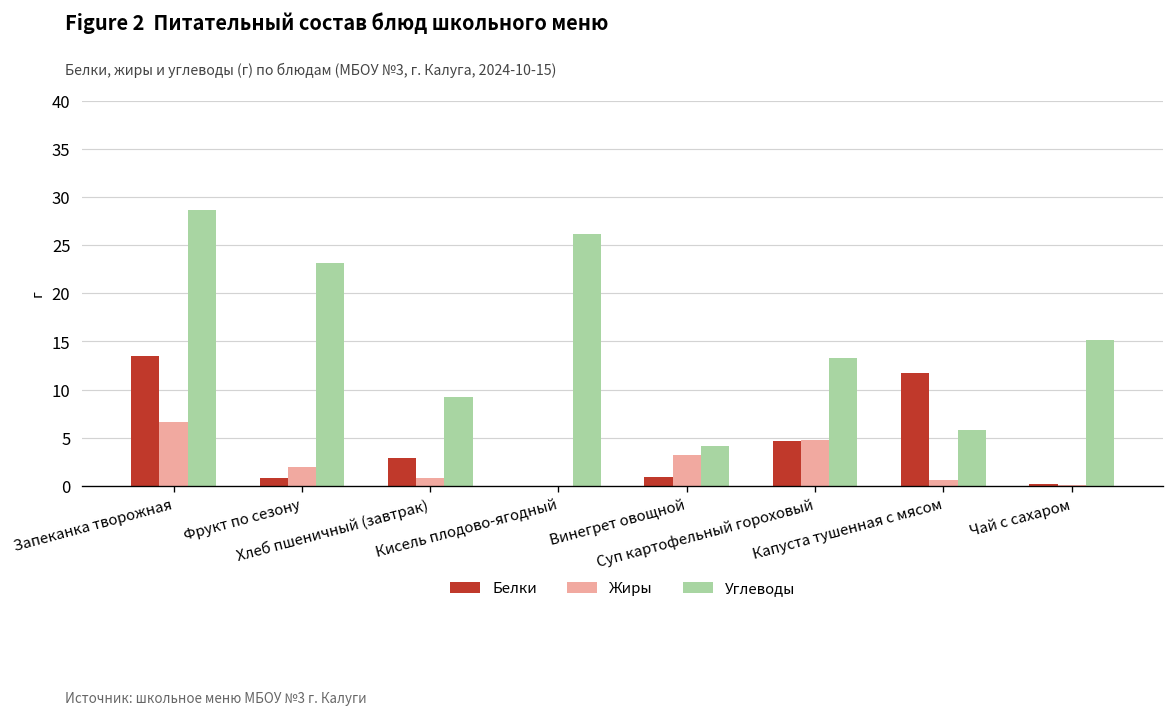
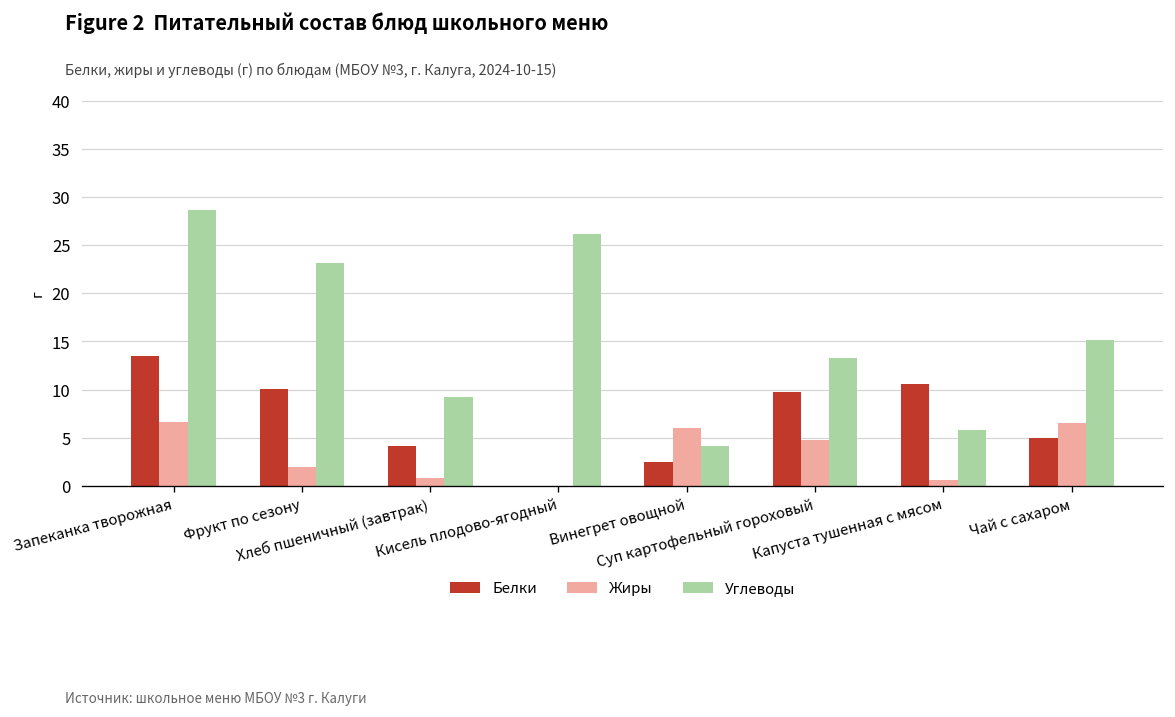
Белки, Фрукт по сезону: 1 -> 10
Белки, Хлеб пшеничный (завтрак): 3 -> 4
Белки, Винегрет овощной: 1 -> 2
Жиры, Винегрет овощной: 3 -> 6
Белки, Суп картофельный гороховый: 5 -> 10
Белки, Капуста тушенная с мясом: 12 -> 11
Белки, Чай с сахаром: 0 -> 5
Жиры, Чай с сахаром: 0 -> 7
